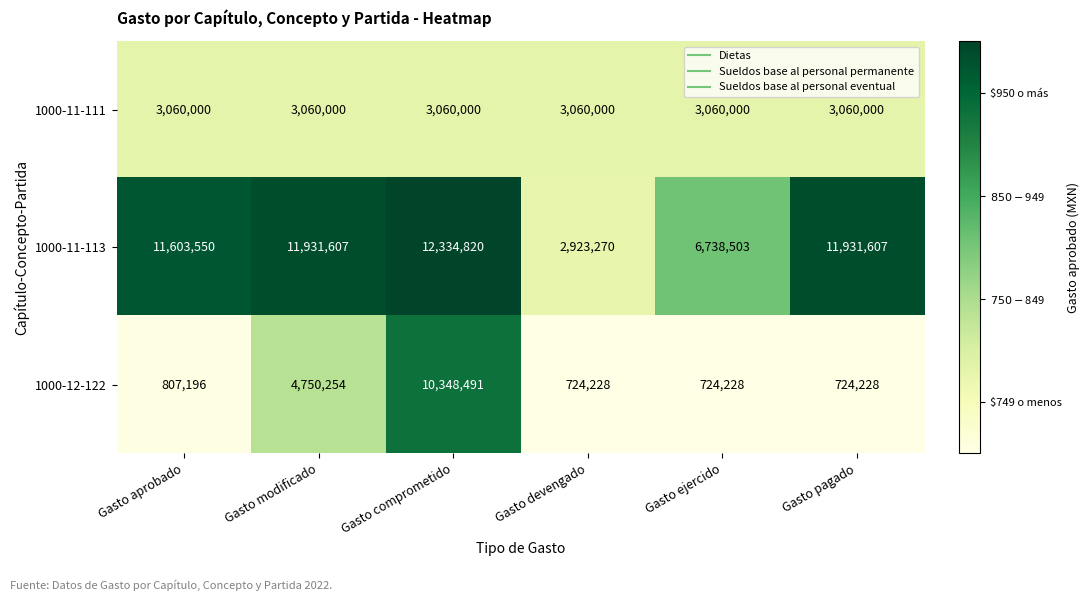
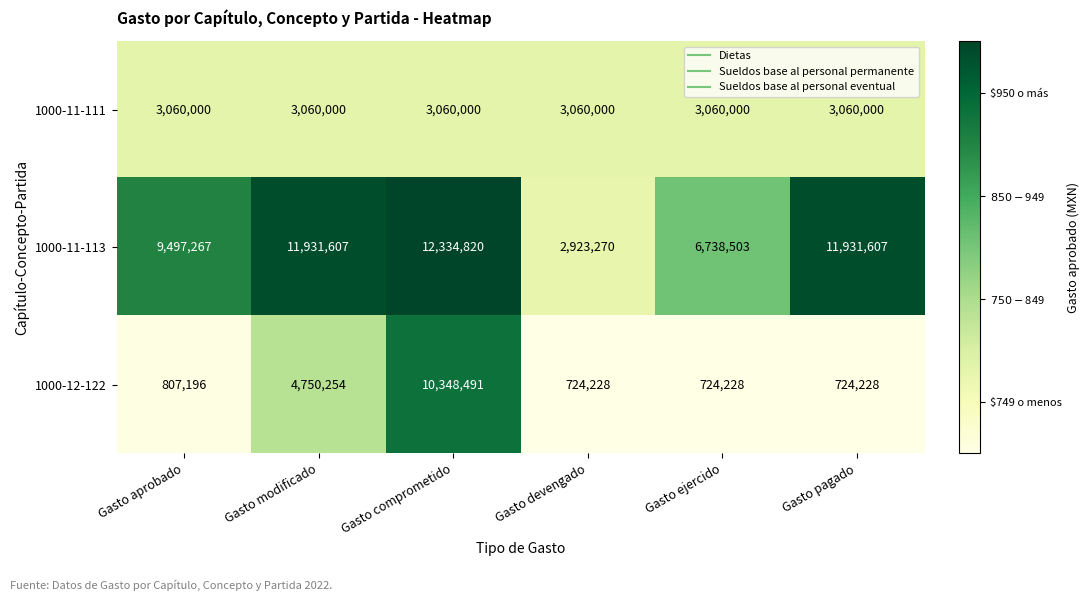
1000-11-113, Gasto aprobado: 11,603,550 -> 9,497,267
